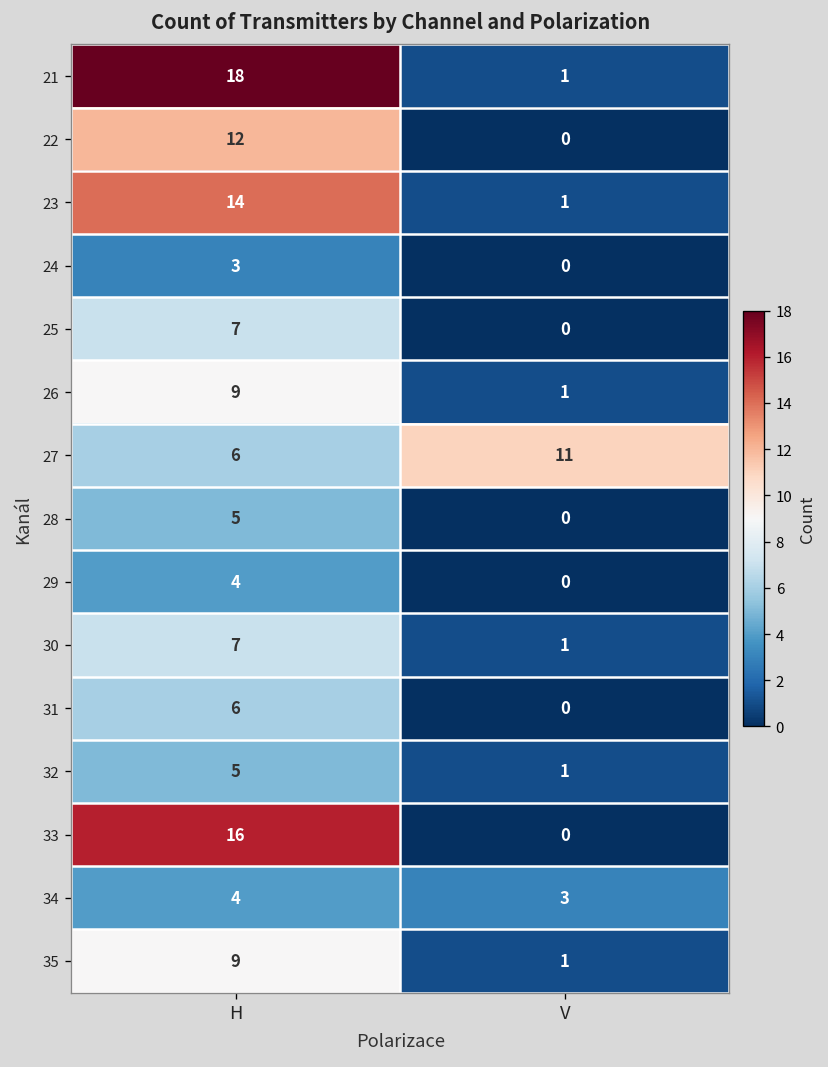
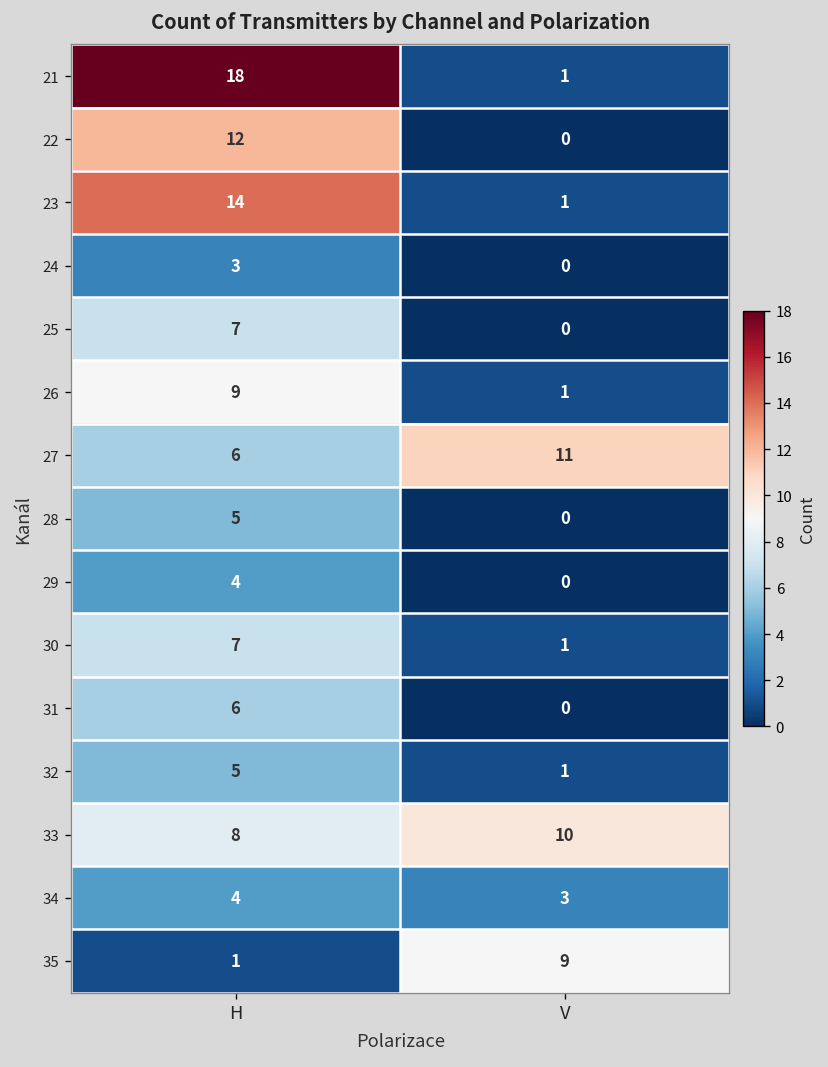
33, H: 16 -> 8
33, V: 0 -> 10
35, H: 9 -> 1
35, V: 1 -> 9
